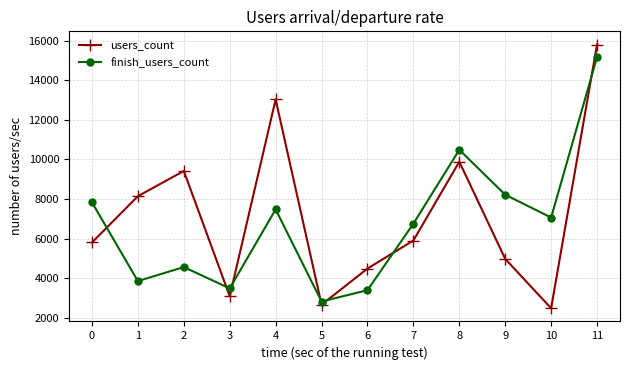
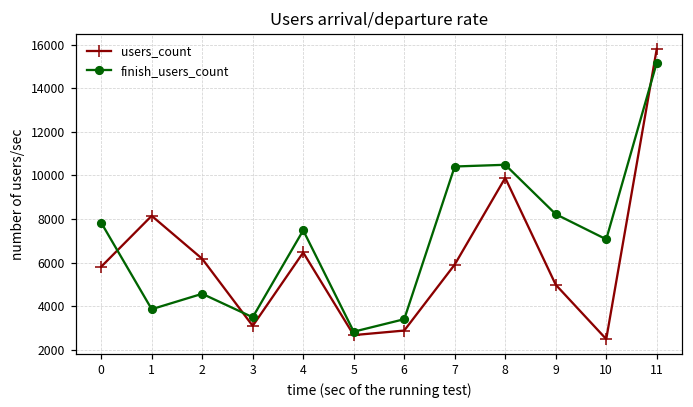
users_count, 2: 9400 -> 6200
users_count, 4: 13000 -> 6500
users_count, 6: 4500 -> 2900
finish_users_count, 7: 6800 -> 10400
